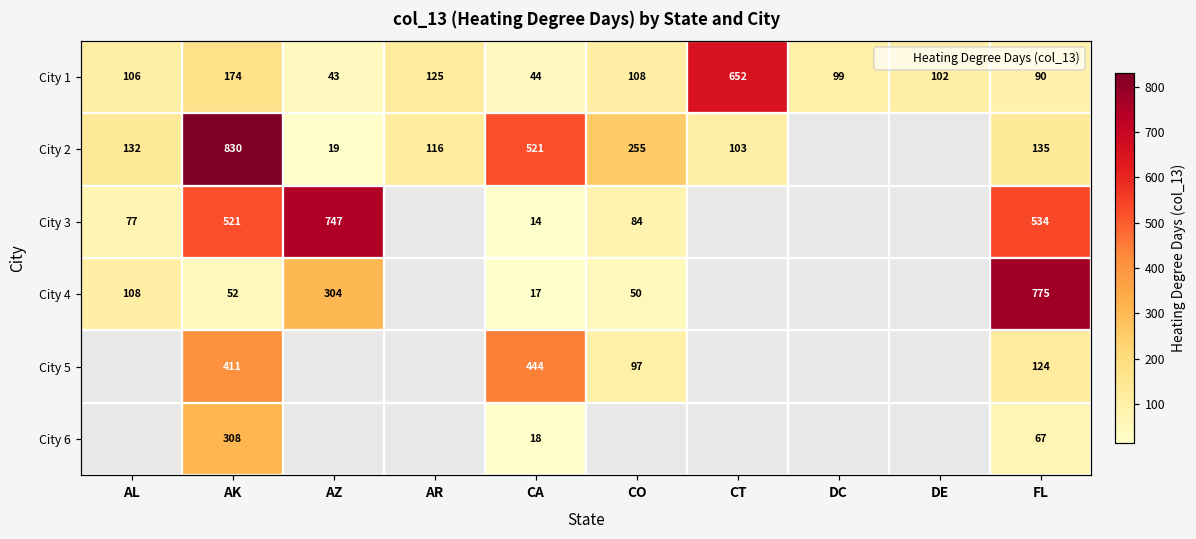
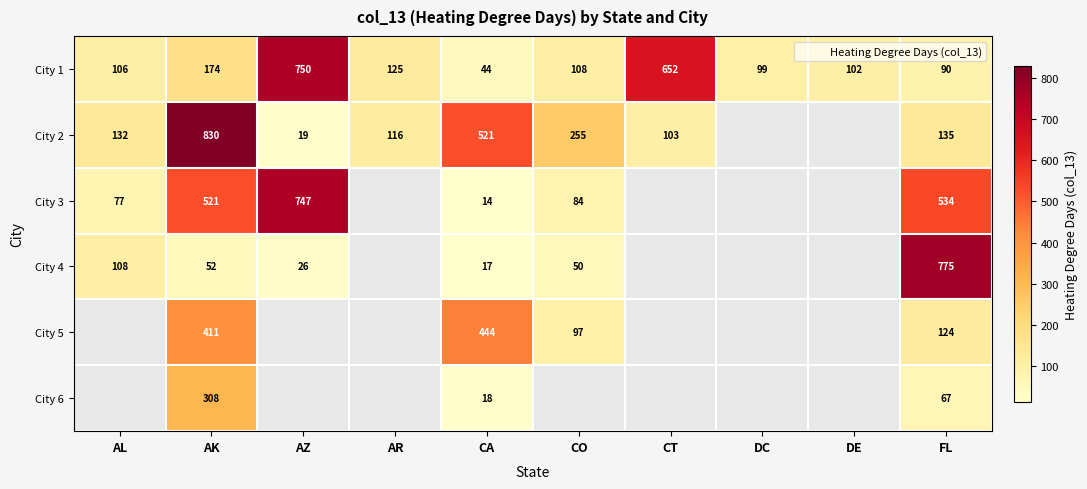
City 1, AZ: 43 -> 750
City 4, AZ: 304 -> 26
